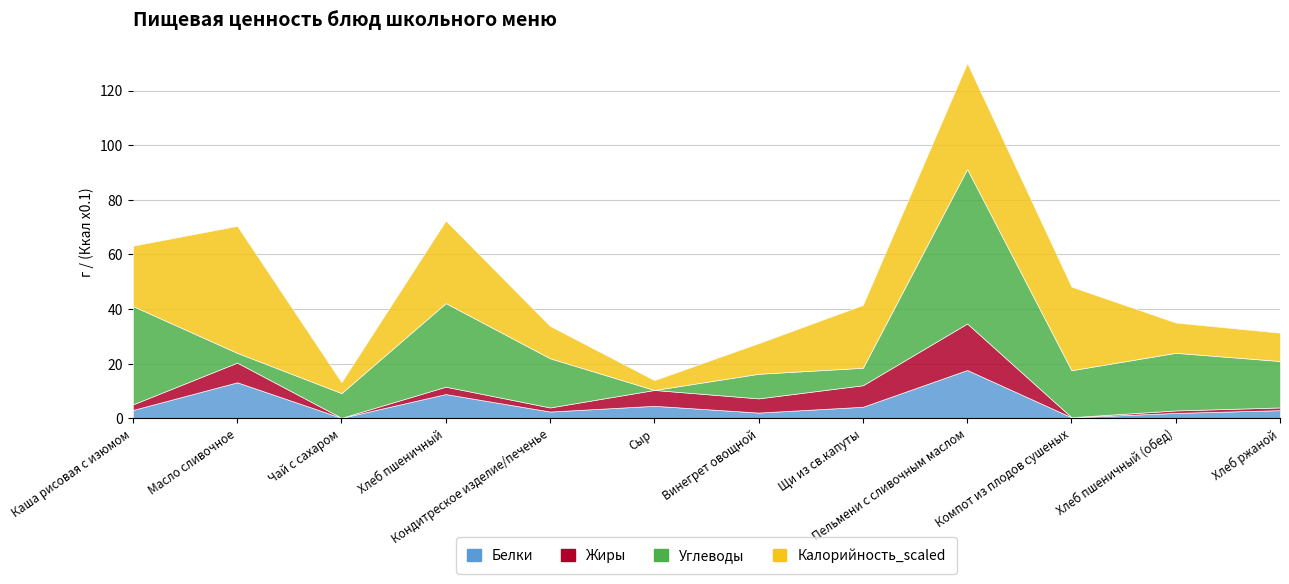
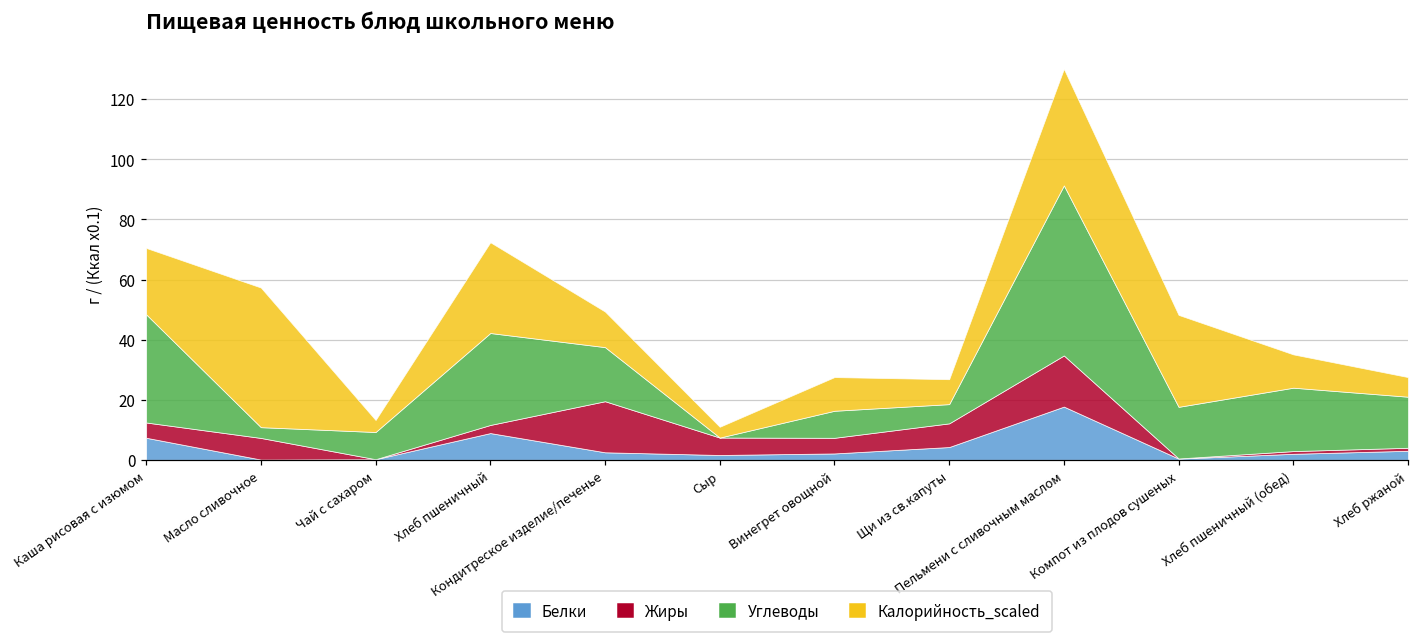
Белки, Каша рисовая с изюмом: 3 -> 7
Жиры, Каша рисовая с изюмом: 2 -> 5
Белки, Масло сливочное: 13 -> 0
Жиры, Кондитреское изделие/печенье: 2 -> 17
Белки, Сыр: 5 -> 2
Калорийность_scaled, Щи из св.капуты: 23 -> 8
Калорийность_scaled, Хлеб ржаной: 10 -> 7
